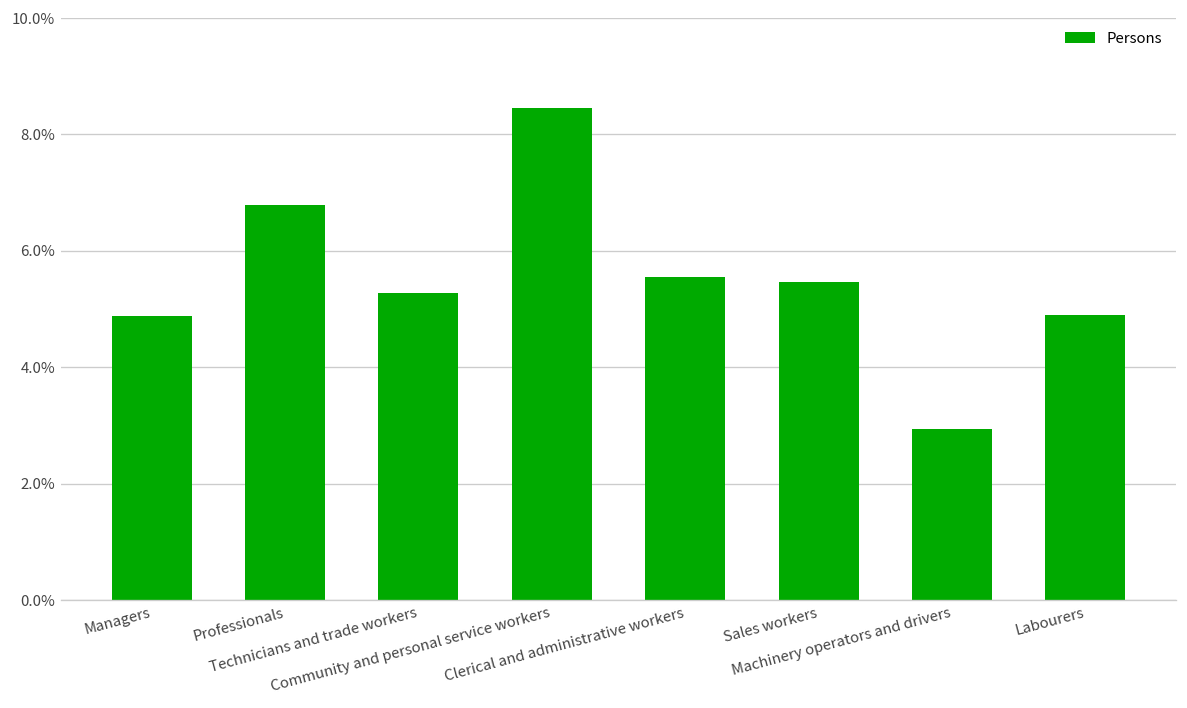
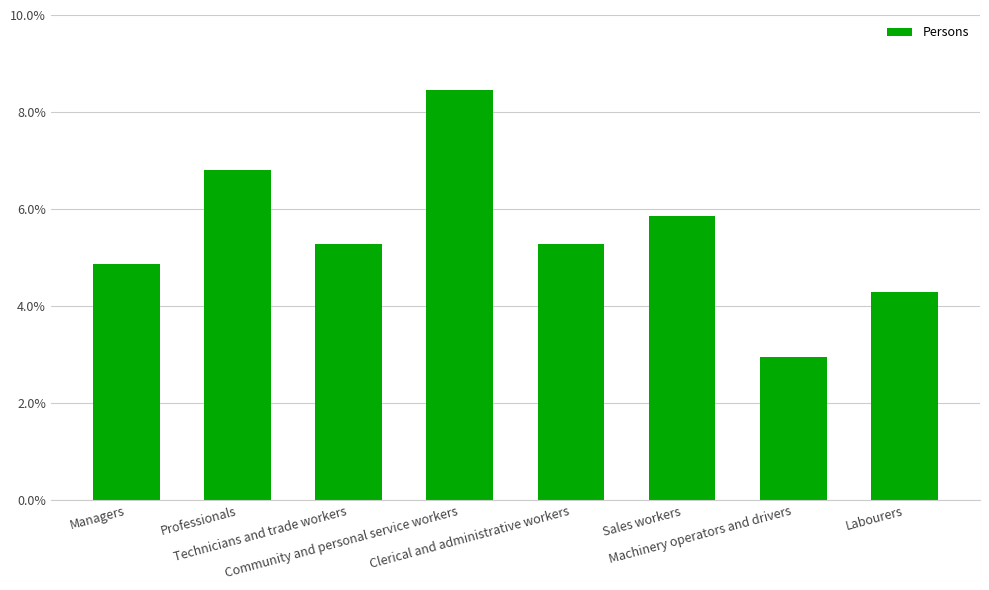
Clerical and administrative workers: 5.6% -> 5.3%
Sales workers: 5.5% -> 5.9%
Labourers: 4.9% -> 4.3%
